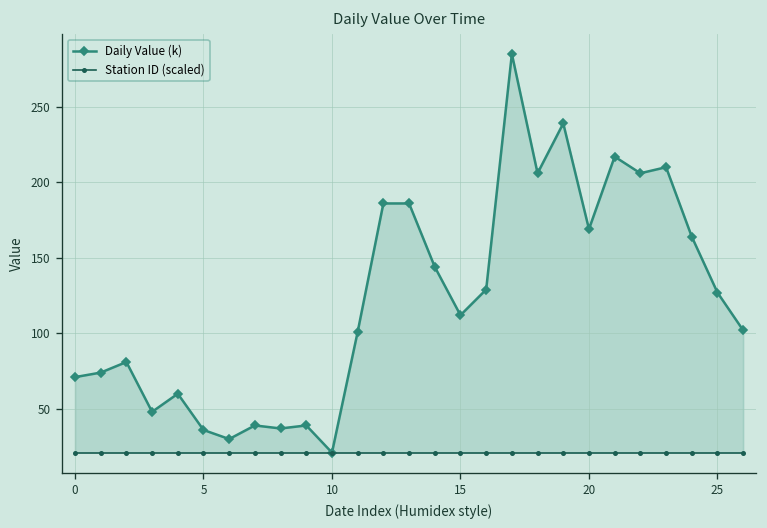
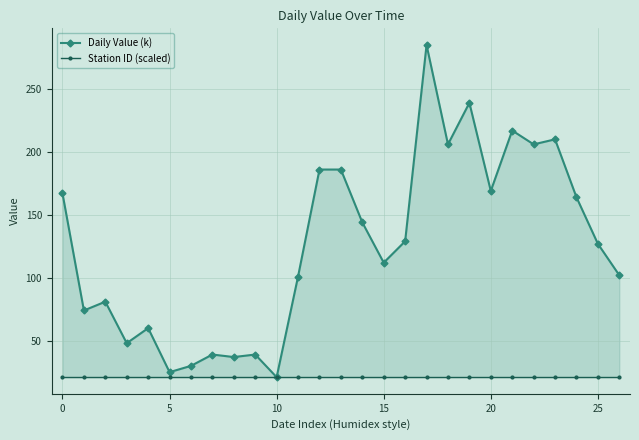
Daily Value (k), 0: 71 -> 167
Daily Value (k), 5: 36 -> 25
